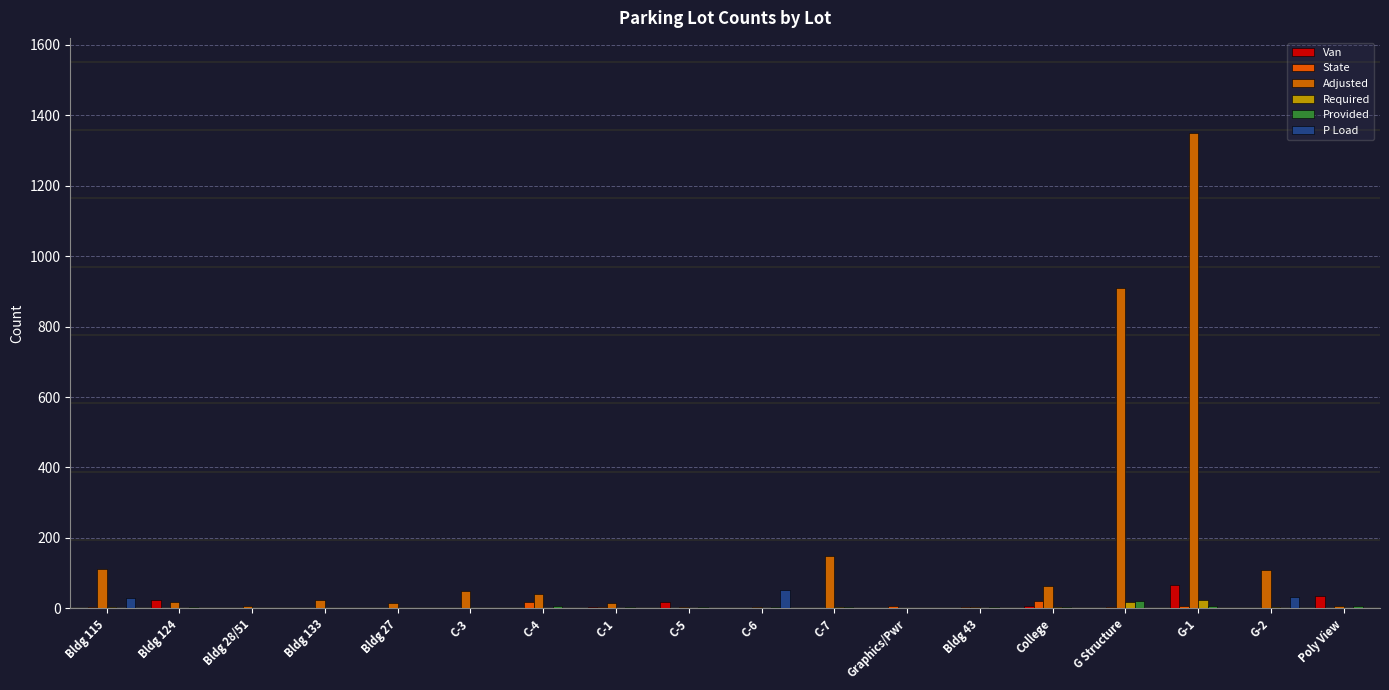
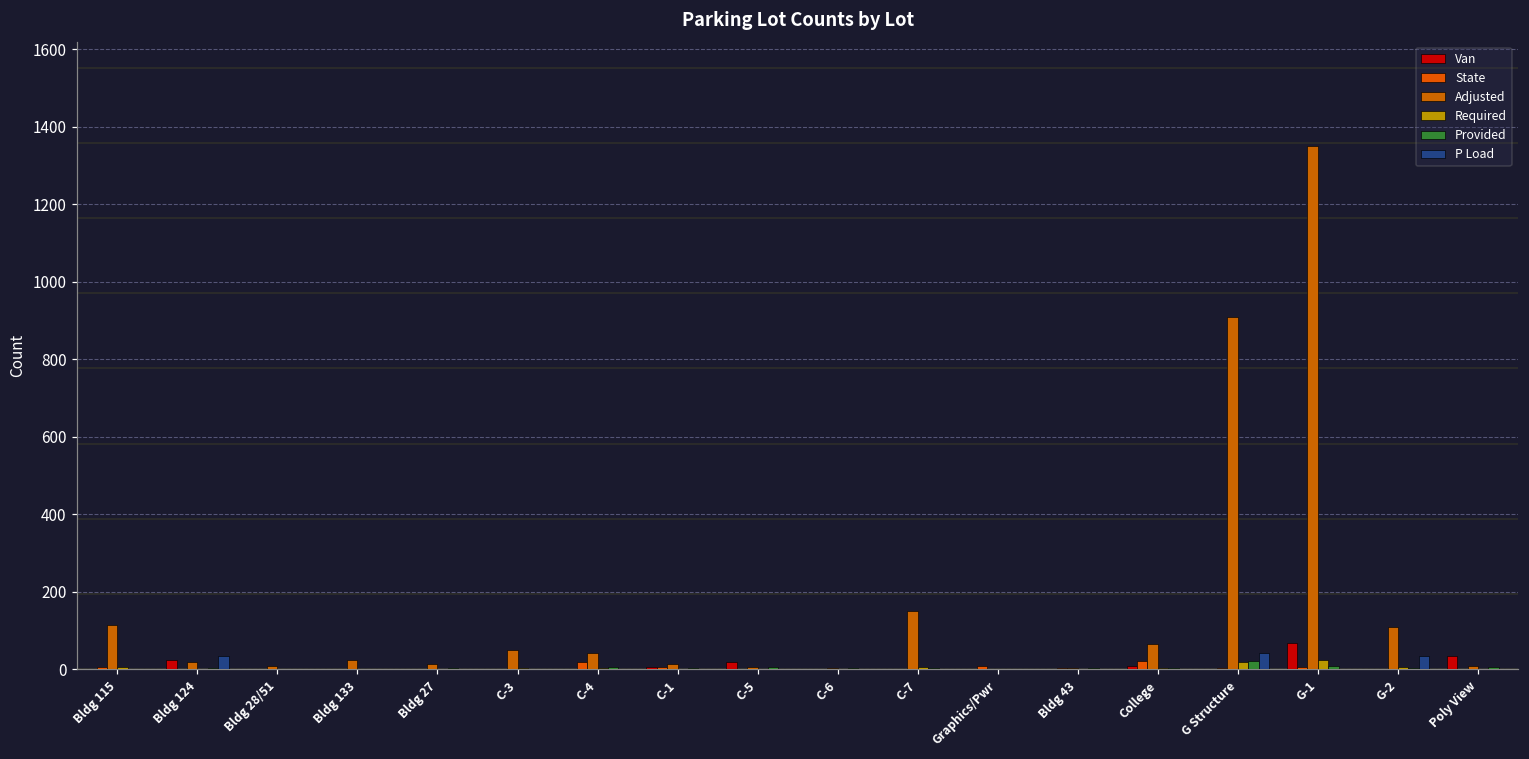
P Load, Bldg 115: 30 -> 0
P Load, Bldg 124: 0 -> 30
P Load, C-6: 50 -> 0
P Load, G Structure: 0 -> 40
